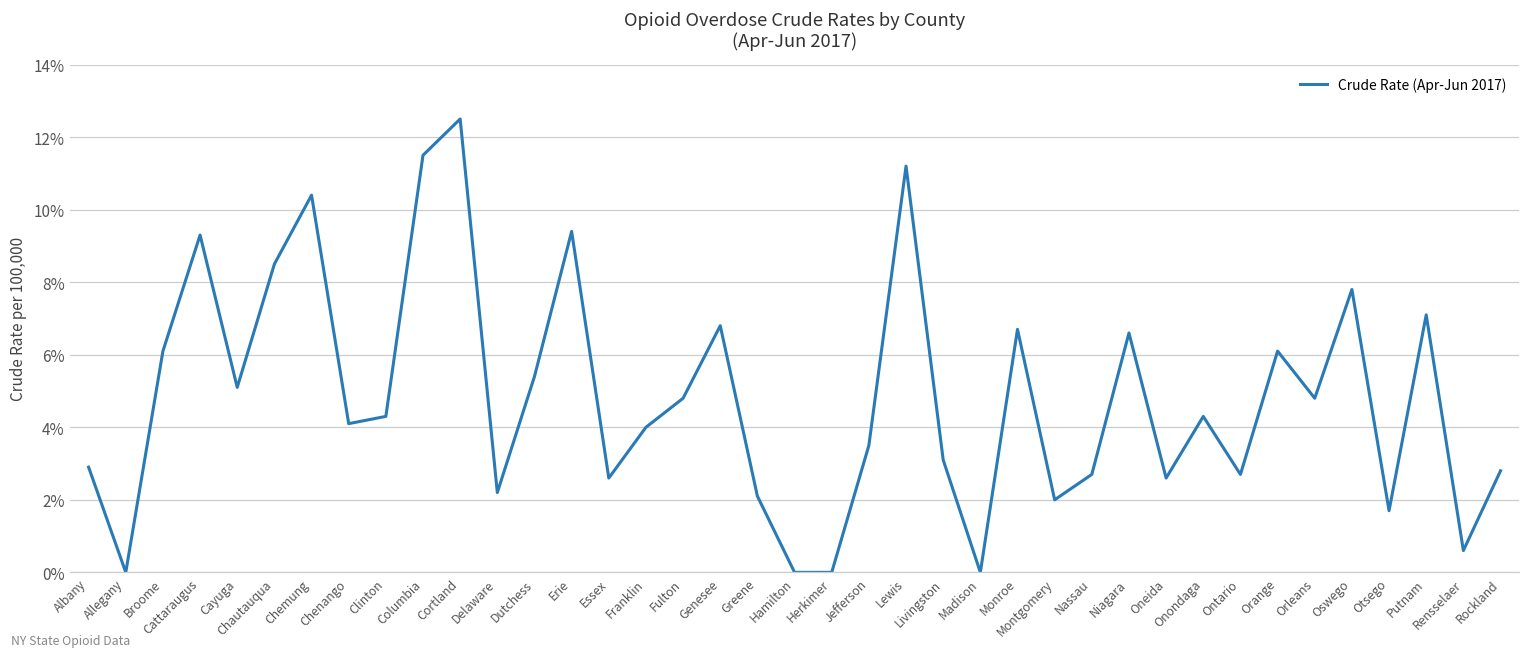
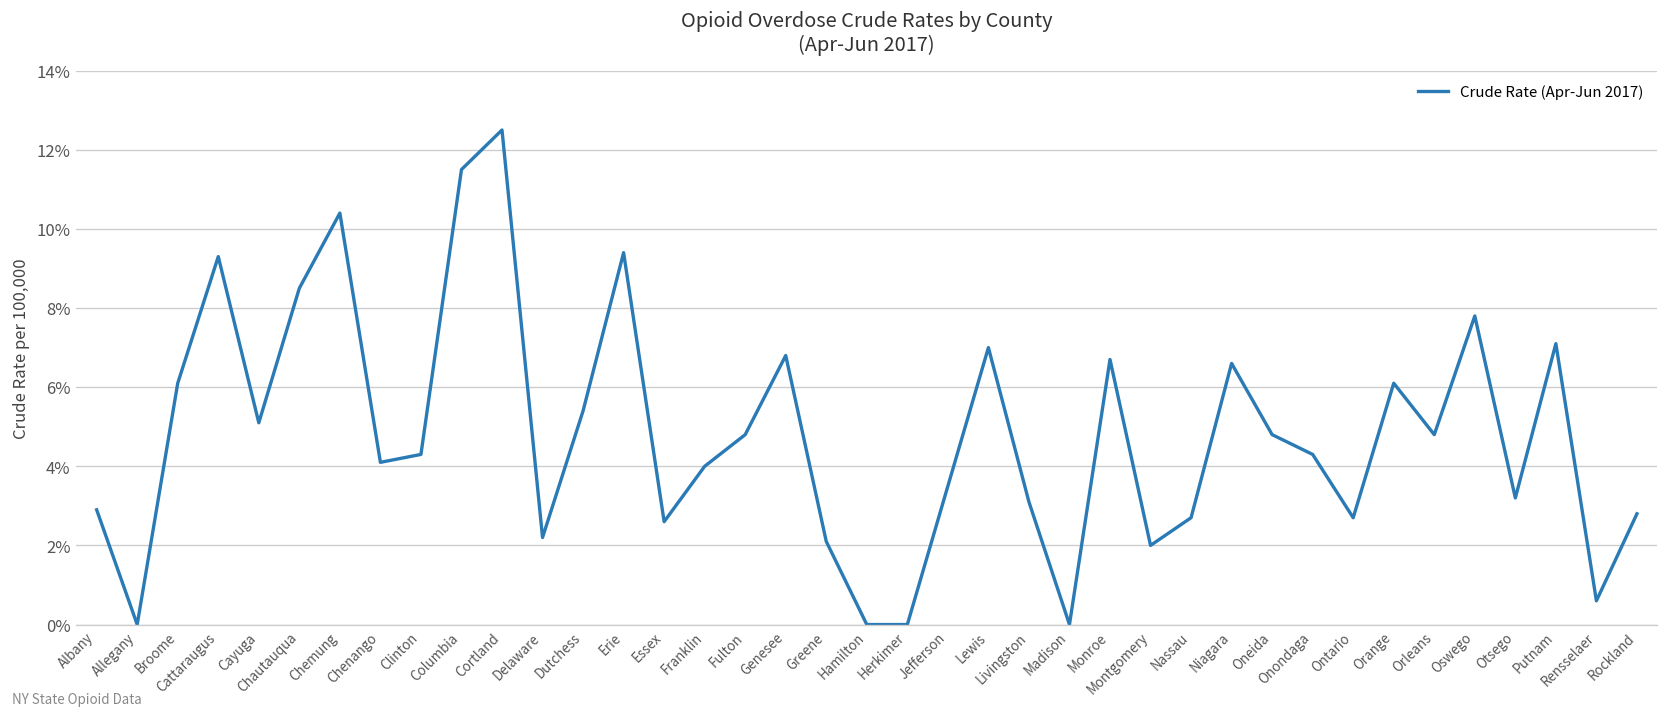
Lewis: 11.2% -> 7.0%
Oneida: 2.6% -> 4.8%
Otsego: 1.7% -> 3.2%
